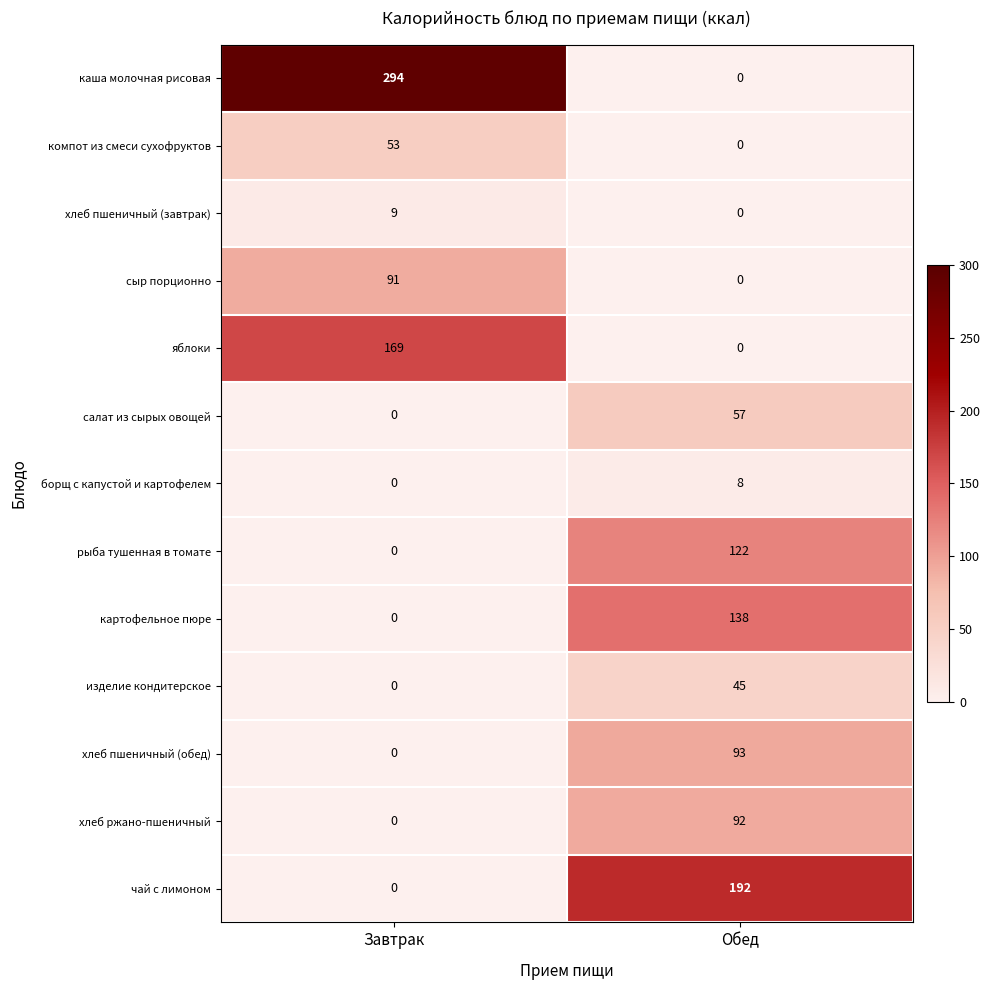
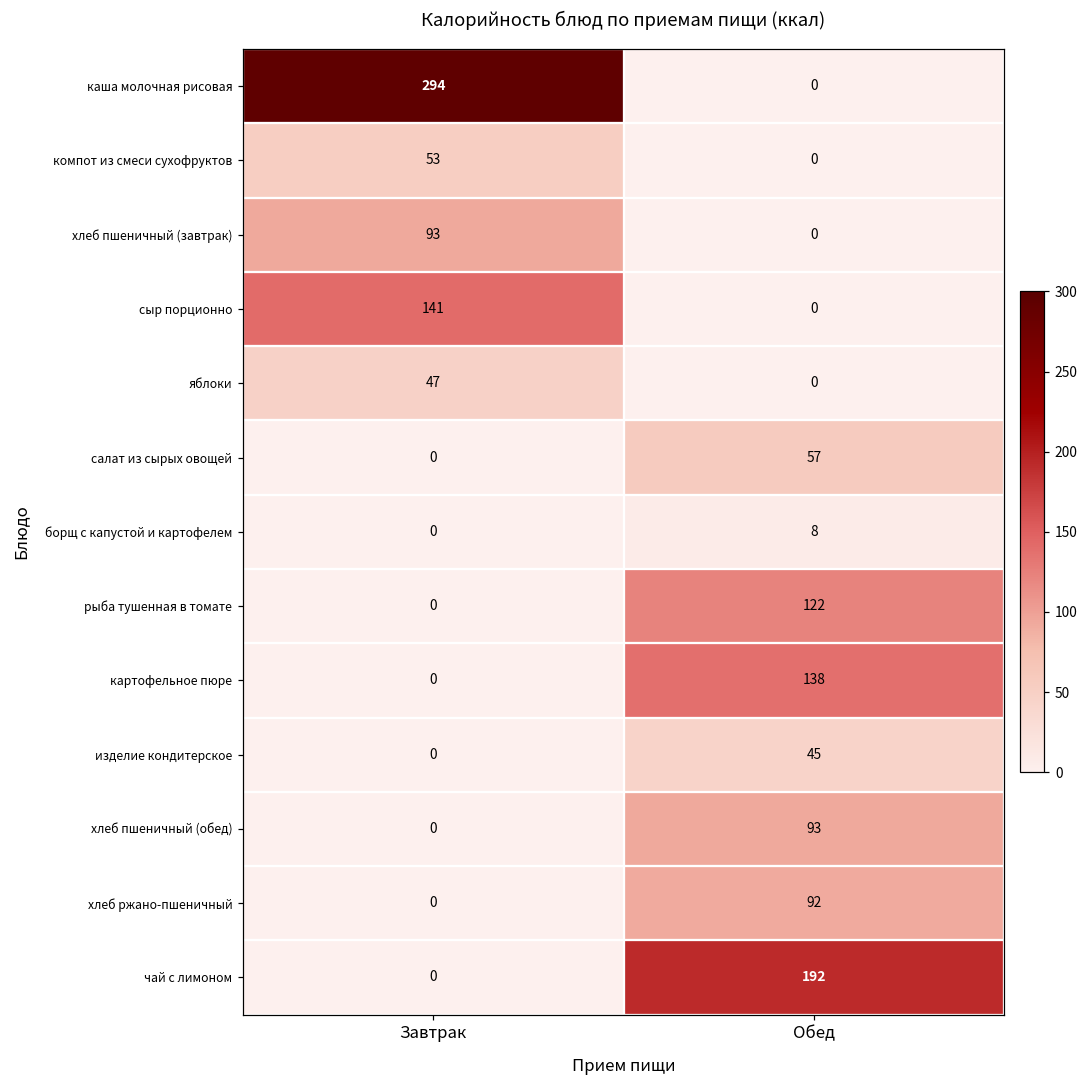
хлеб пшеничный (завтрак), Завтрак: 9 -> 93
сыр порционно, Завтрак: 91 -> 141
яблоки, Завтрак: 169 -> 47
